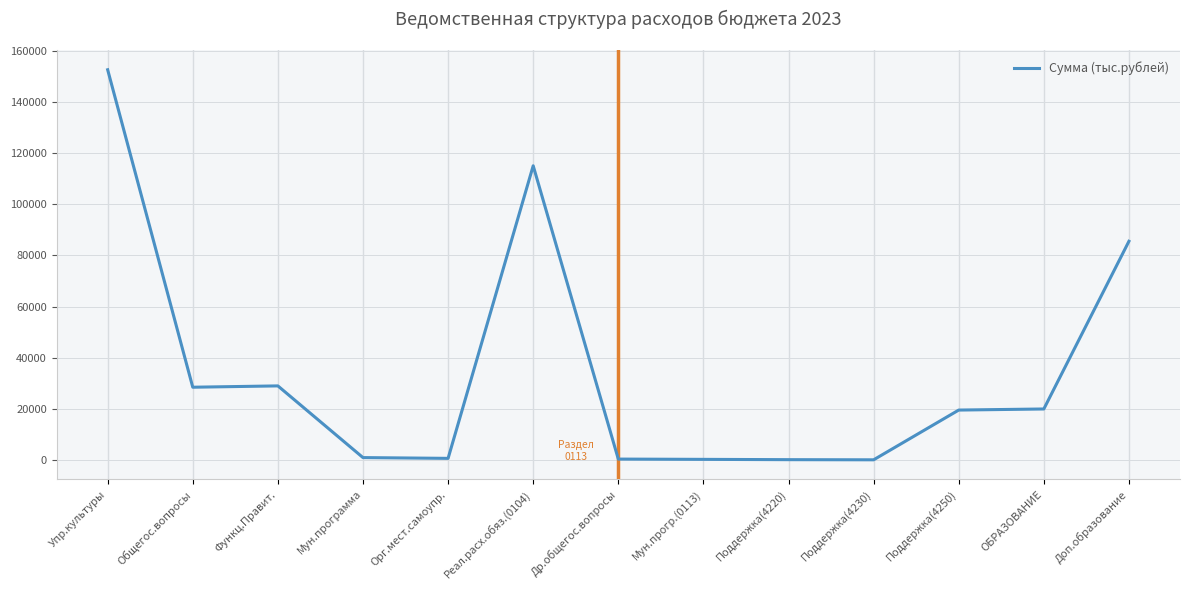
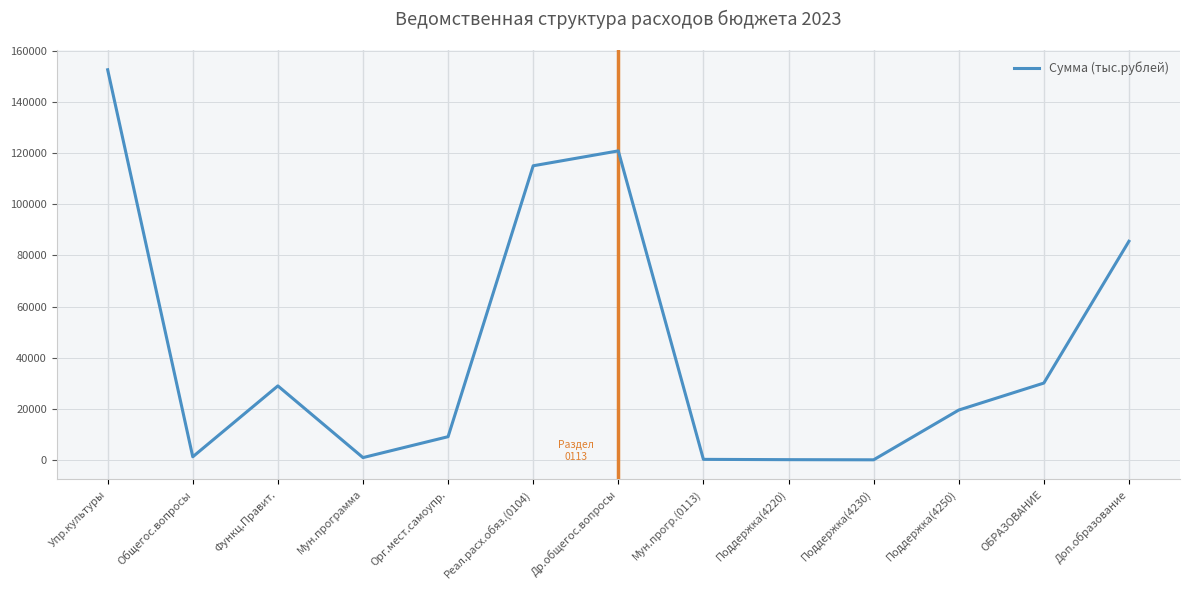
Общегос.вопросы: 28000 -> 1000
Орг.мест.самоупр.: 1000 -> 9000
Др.общегос.вопросы: 0 -> 121000
ОБРАЗОВАНИЕ: 20000 -> 30000
